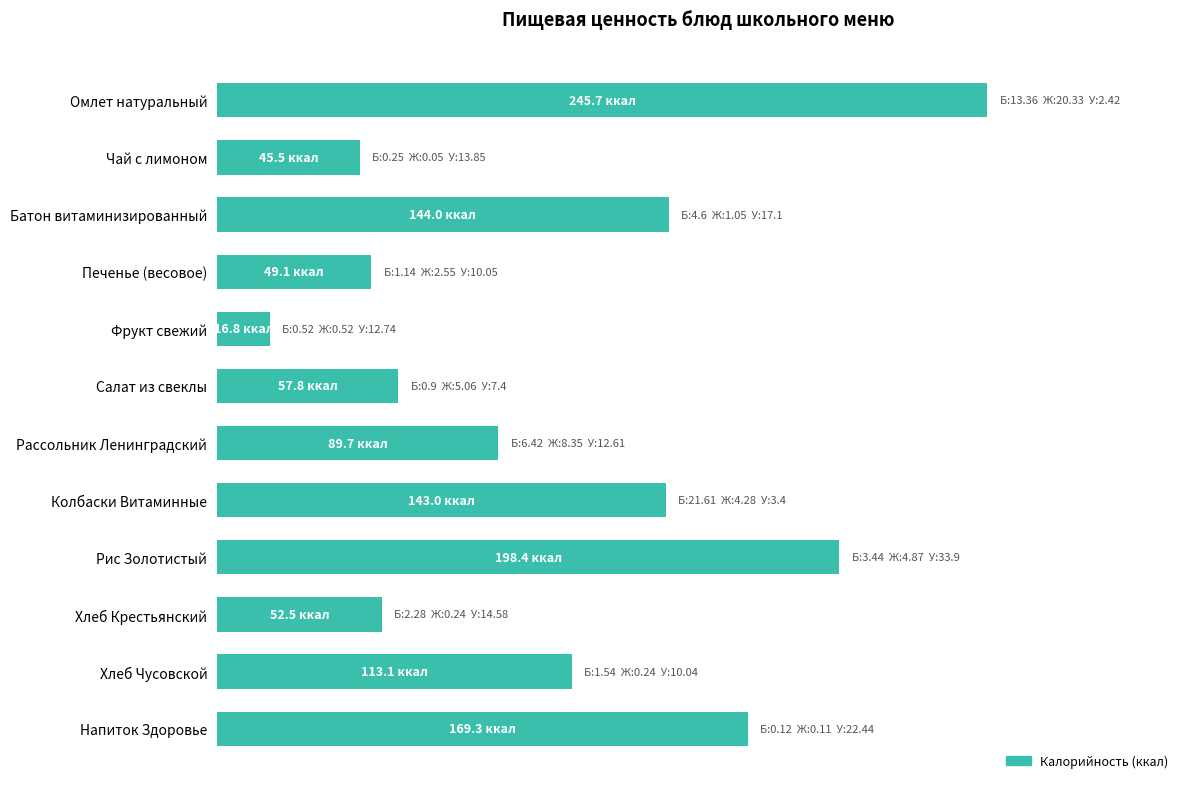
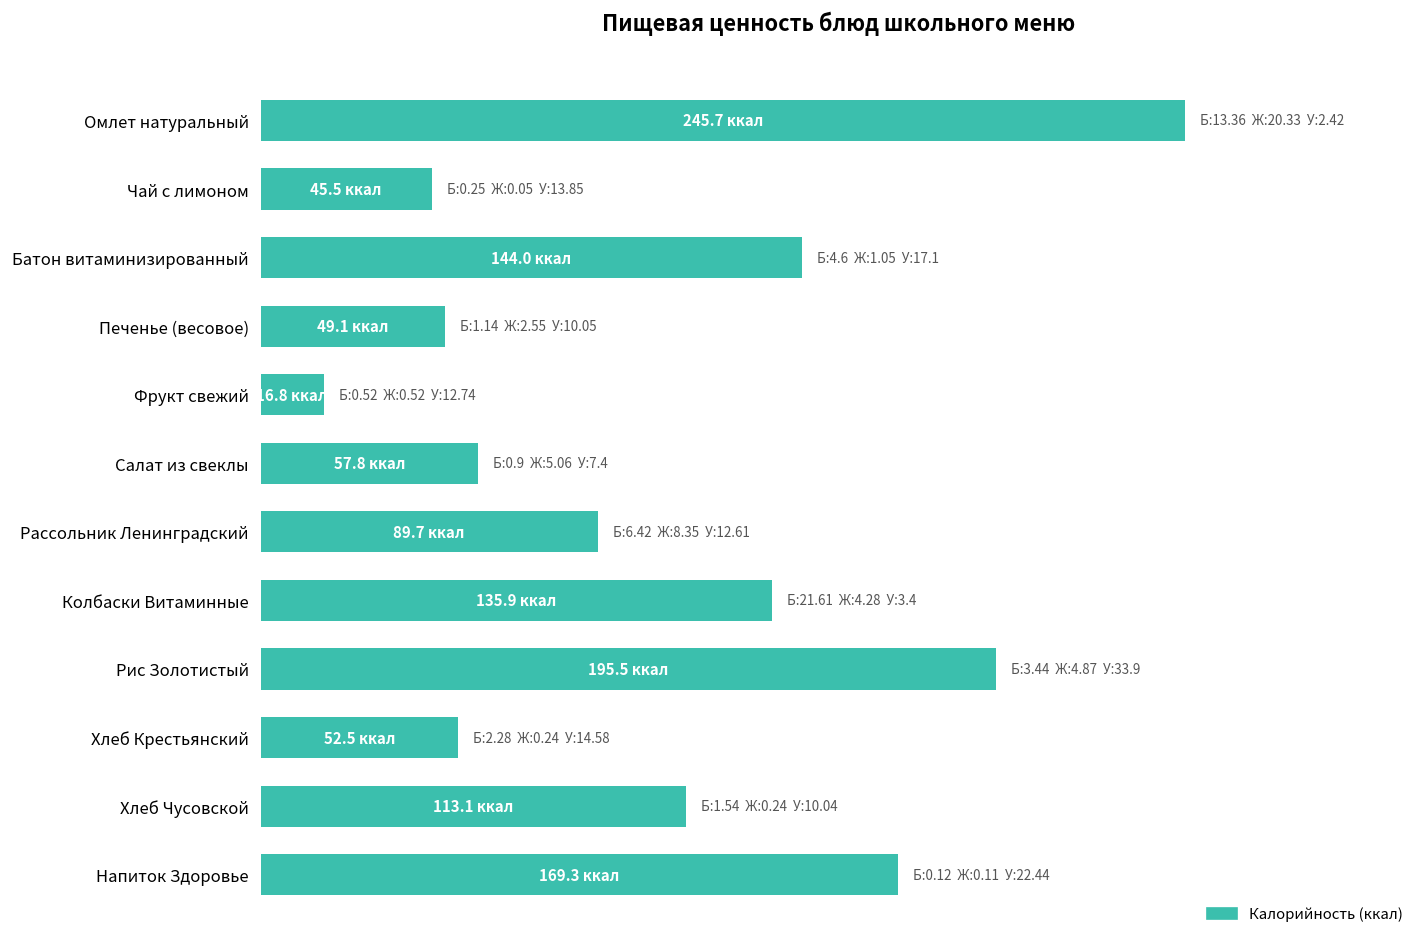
Колбаски Витаминные: 143.0 -> 135.9
Рис Золотистый: 198.4 -> 195.5
